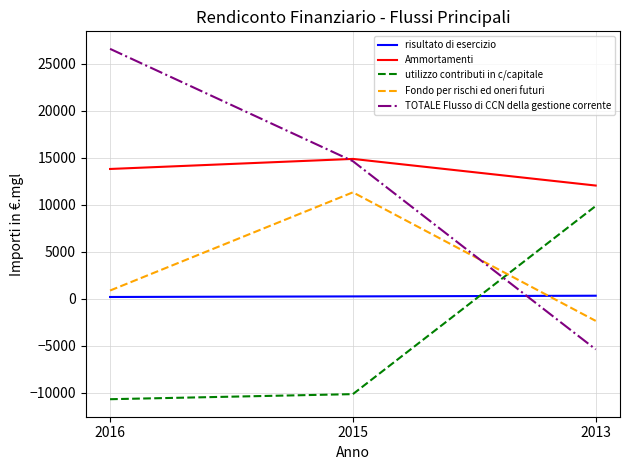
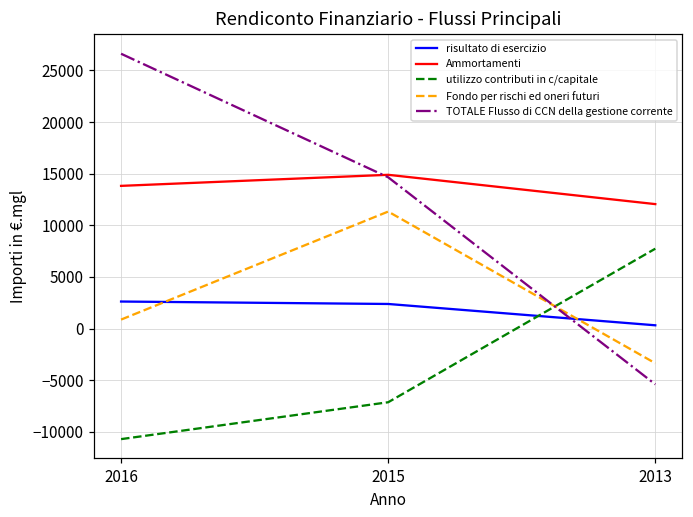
risultato di esercizio, 2016: 0 -> 3000
risultato di esercizio, 2015: 0 -> 2000
utilizzo contributi in c/capitale, 2015: -10000 -> -7000
utilizzo contributi in c/capitale, 2013: 10000 -> 8000
Fondo per rischi ed oneri futuri, 2013: -2000 -> -3000
